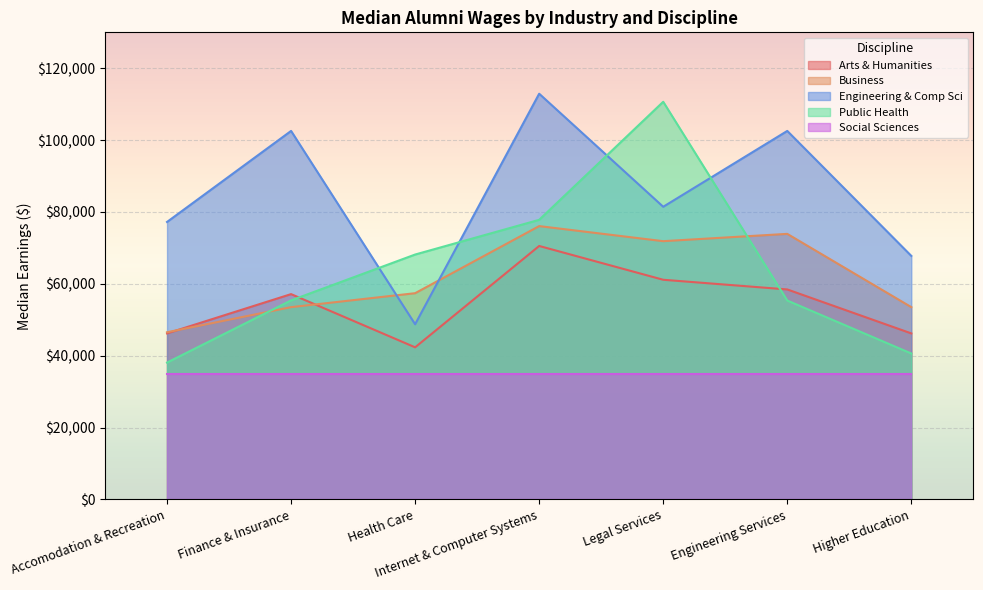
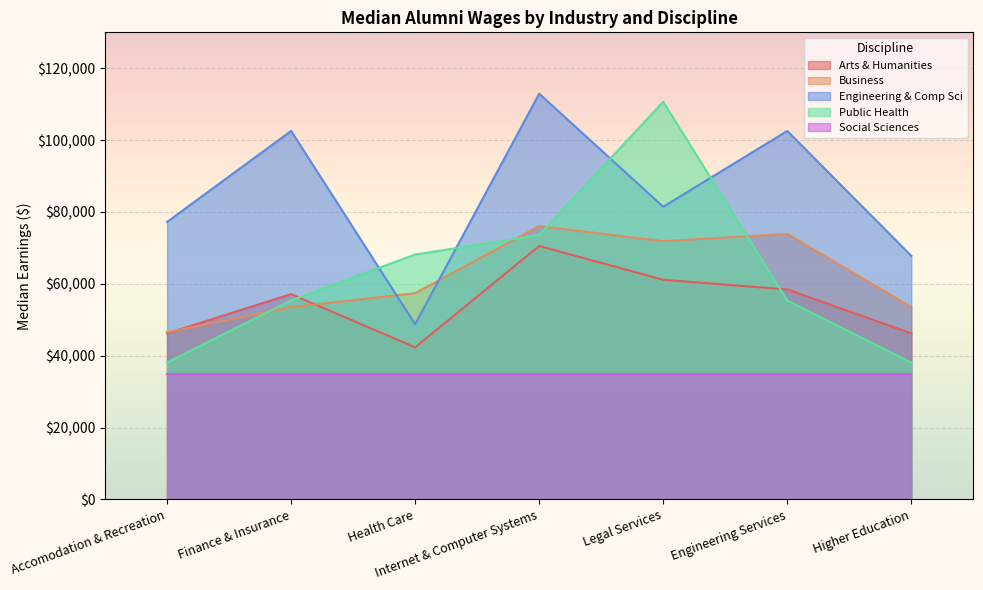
Public Health, Internet & Computer Systems: $78,000 -> $74,000
Public Health, Higher Education: $41,000 -> $38,000
